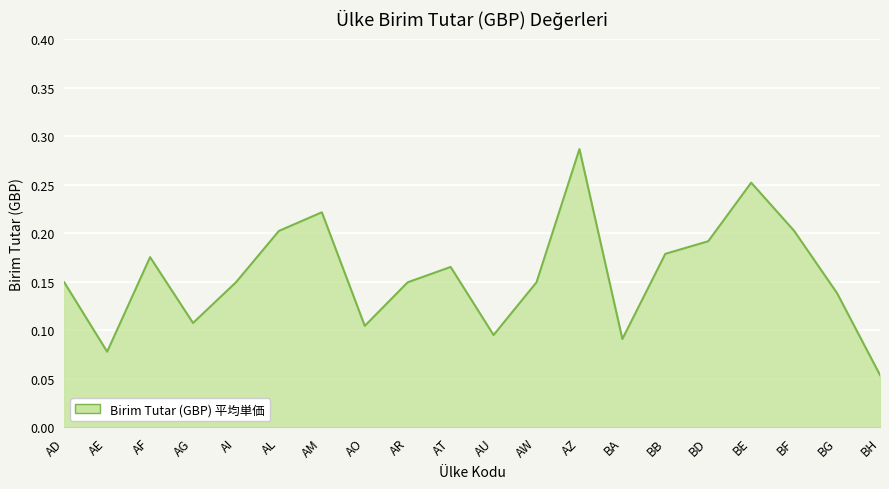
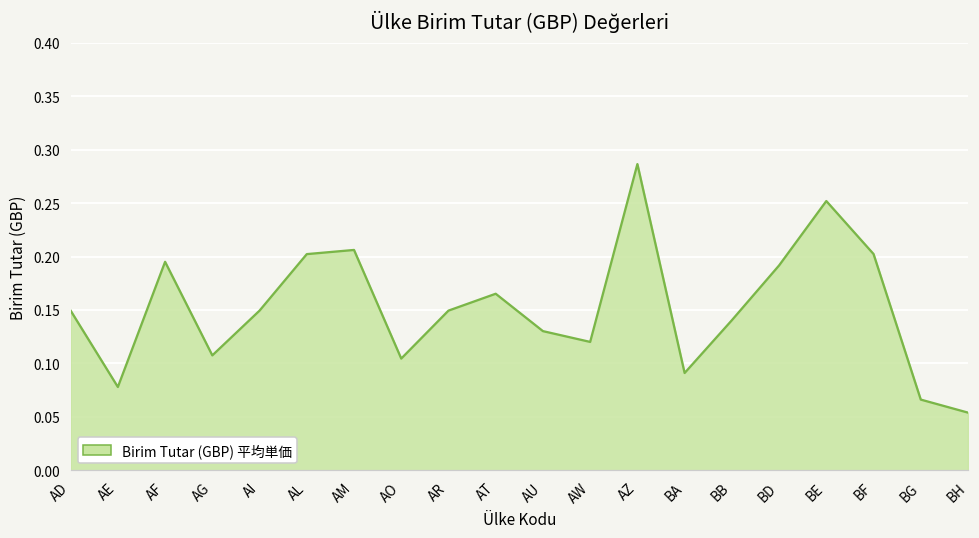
AF: 0.18 -> 0.20
AM: 0.22 -> 0.21
AU: 0.10 -> 0.13
AW: 0.15 -> 0.12
BB: 0.18 -> 0.14
BG: 0.14 -> 0.07
